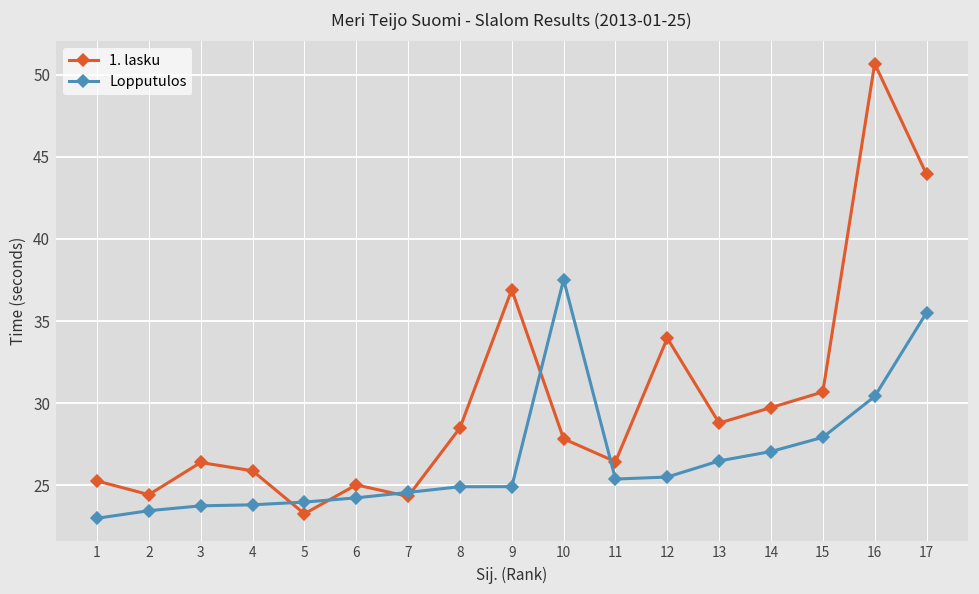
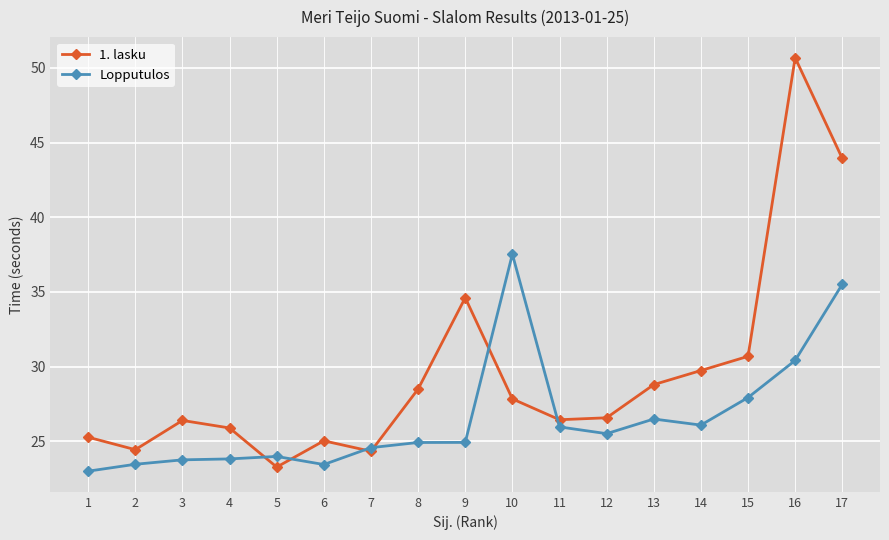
Lopputulos, 6: 24.2 -> 23.4
1. lasku, 9: 36.9 -> 34.6
Lopputulos, 11: 25.4 -> 26.0
1. lasku, 12: 34.0 -> 26.6
Lopputulos, 14: 27.1 -> 26.1
